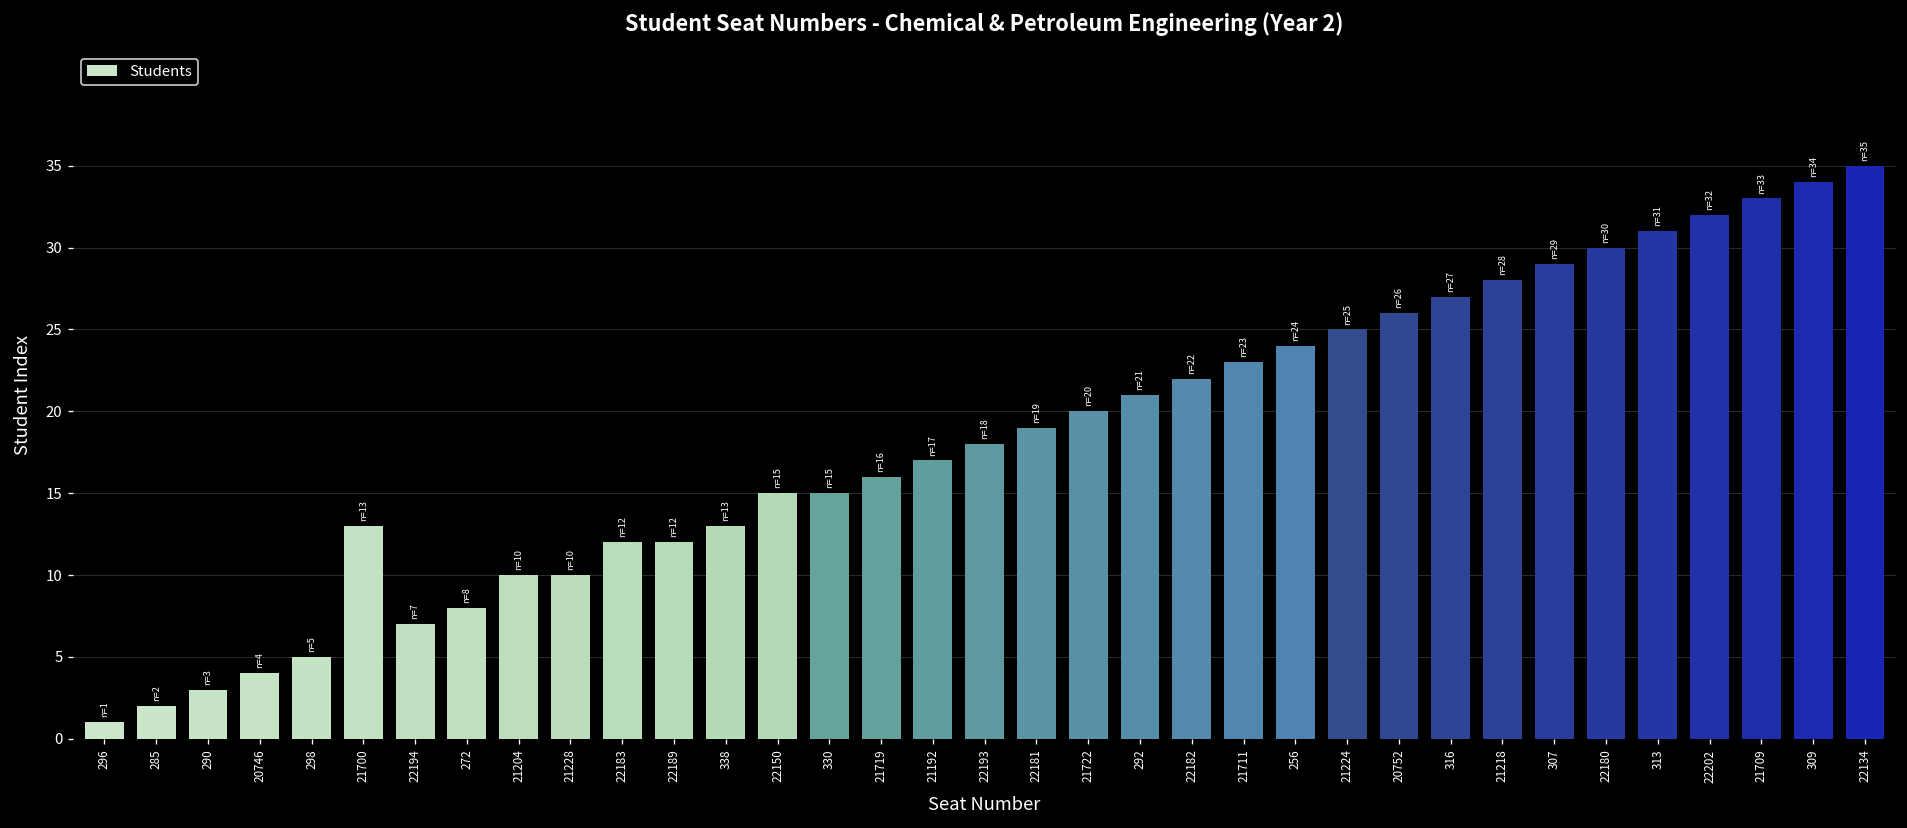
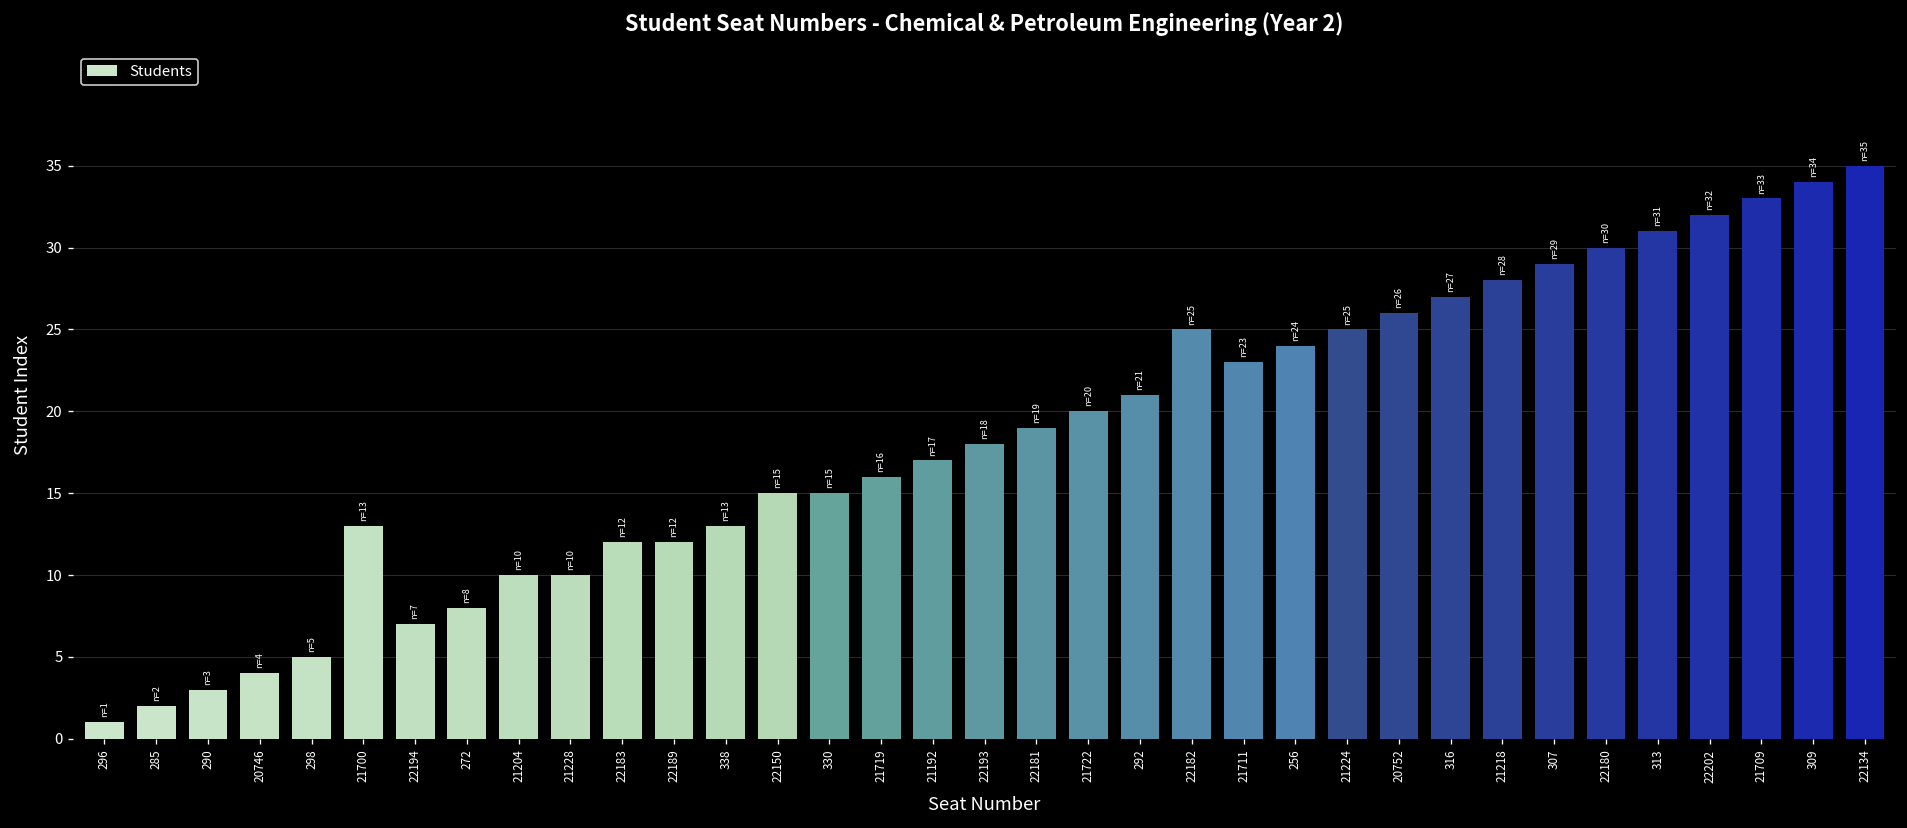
22182: 22 -> 25
